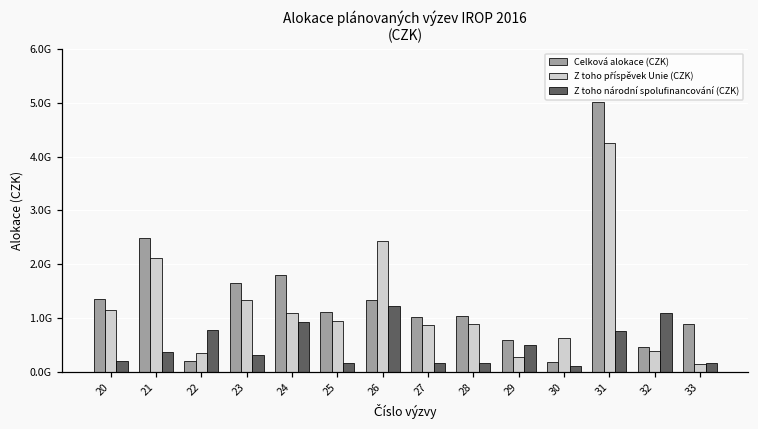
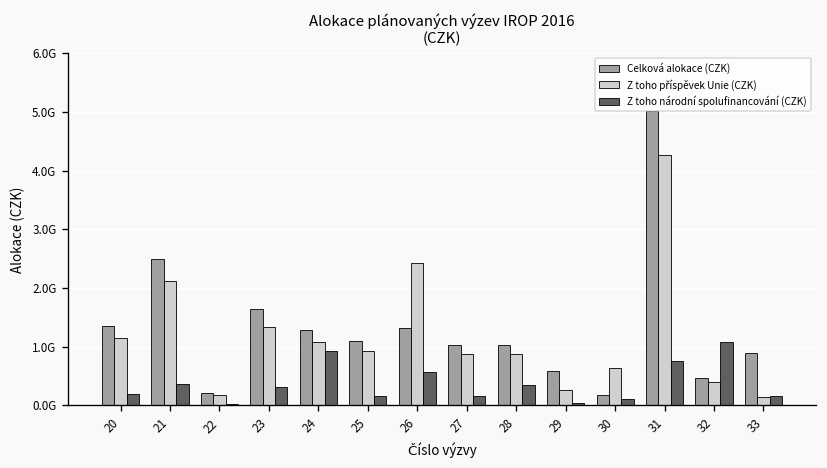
Z toho příspěvek Unie (CZK), 22: 400000000 -> 200000000
Z toho národní spolufinancování (CZK), 22: 800000000 -> 0
Celková alokace (CZK), 24: 1800000000 -> 1300000000
Z toho národní spolufinancování (CZK), 26: 1200000000 -> 600000000
Z toho národní spolufinancování (CZK), 28: 200000000 -> 300000000
Z toho národní spolufinancování (CZK), 29: 500000000 -> 0
